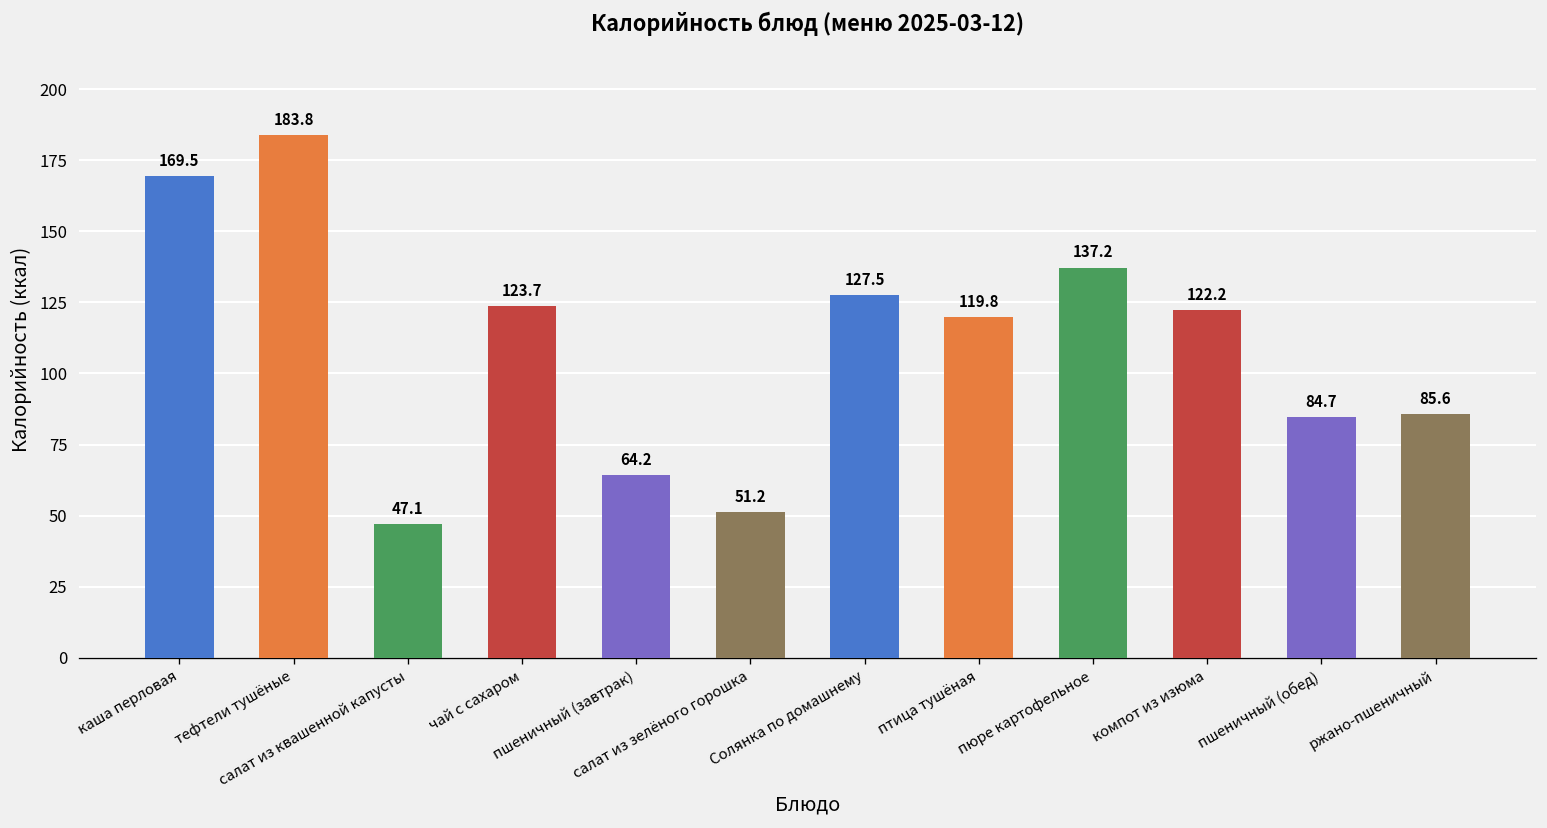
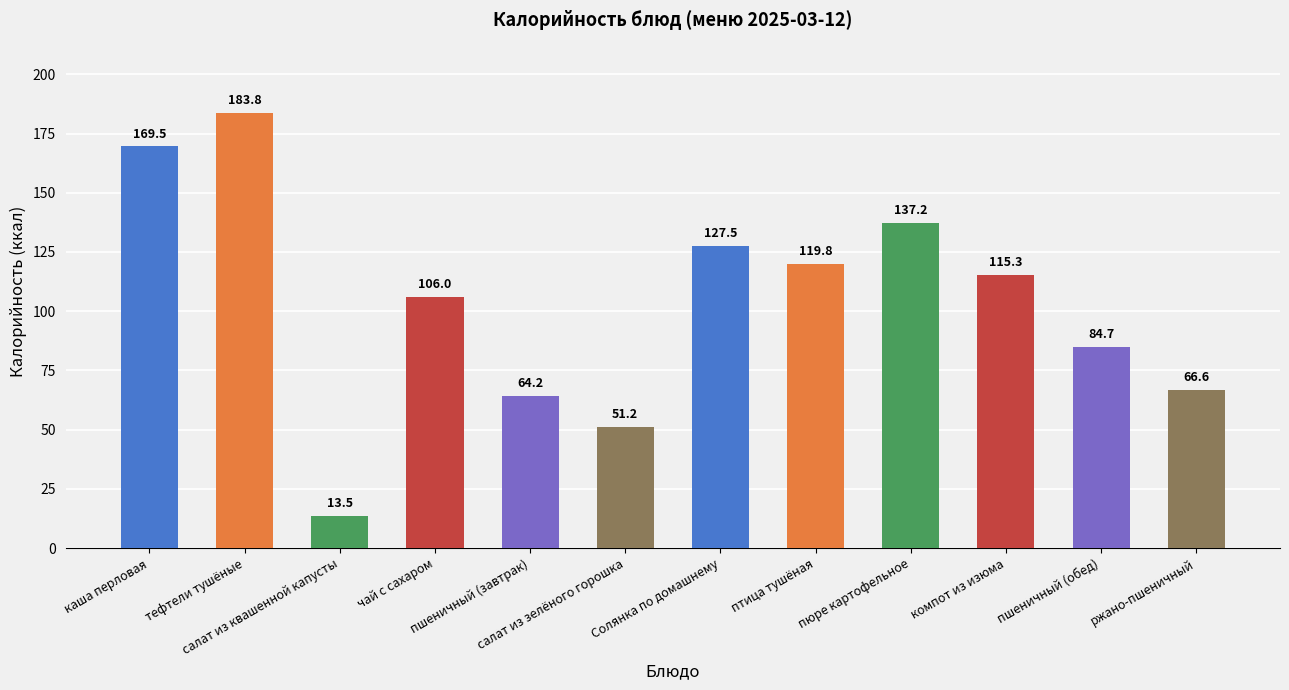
салат из квашенной капусты: 47.1 -> 13.5
чай с сахаром: 123.7 -> 106.0
компот из изюма: 122.2 -> 115.3
ржано-пшеничный: 85.6 -> 66.6
